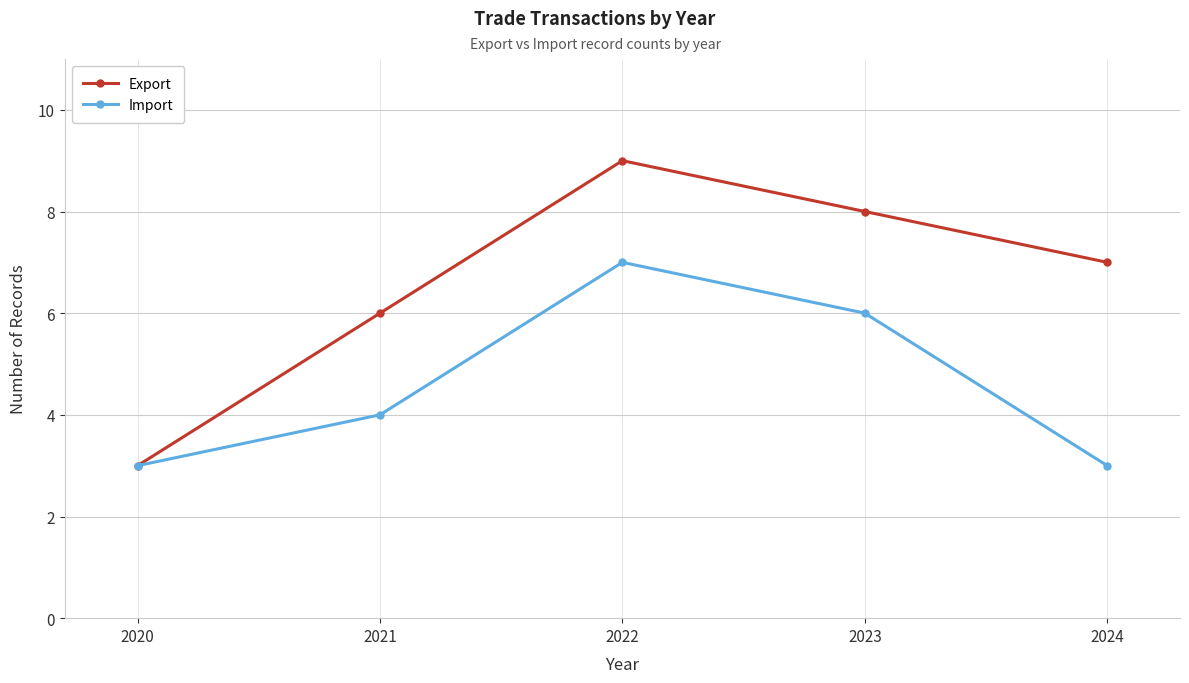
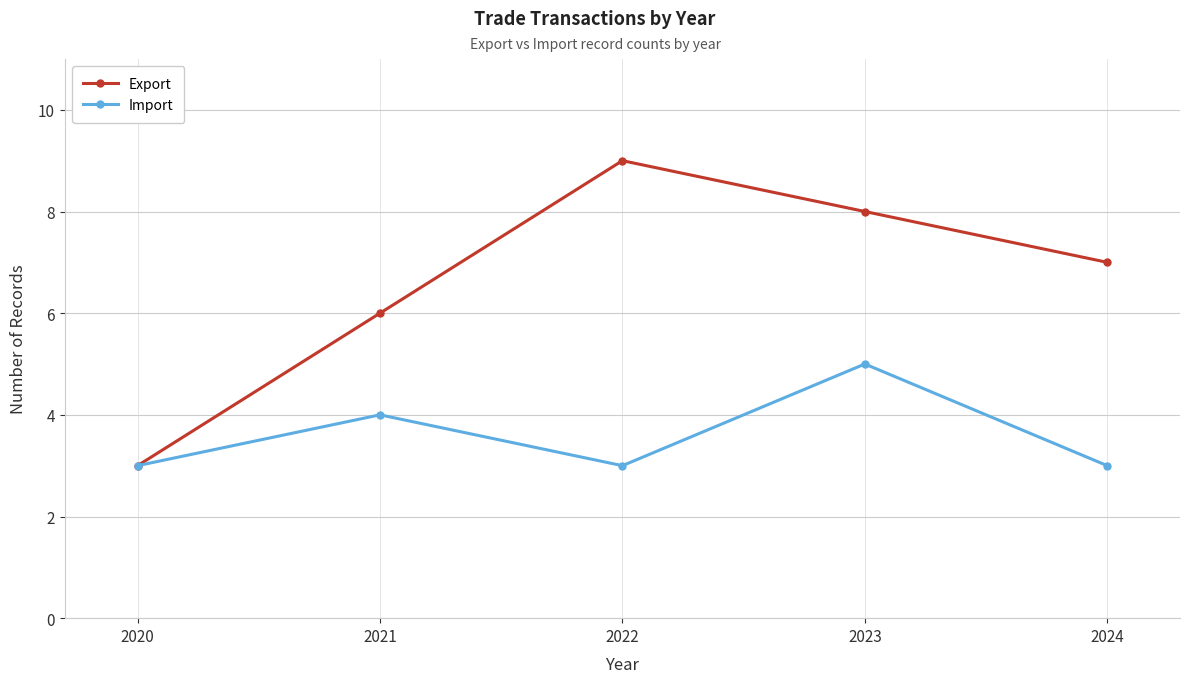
Import, 2022: 7 -> 3
Import, 2023: 6 -> 5
